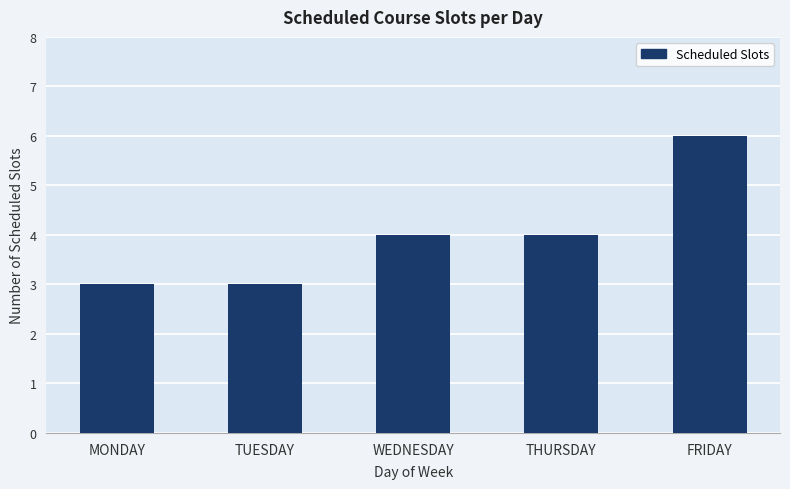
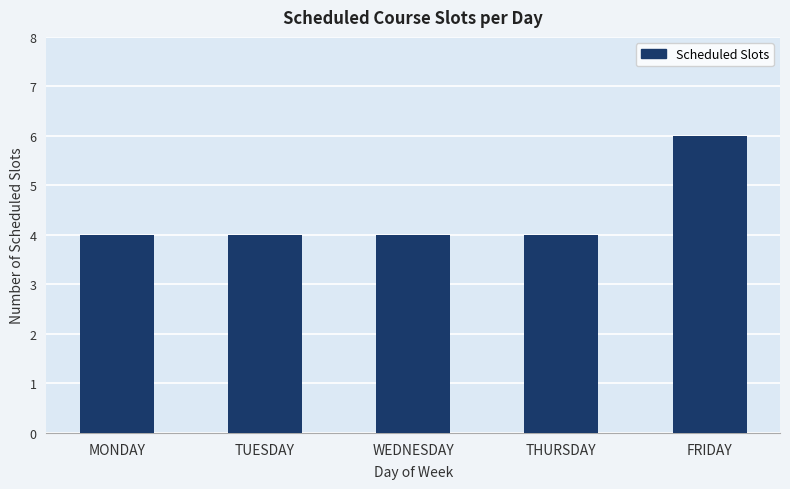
MONDAY: 3 -> 4
TUESDAY: 3 -> 4
